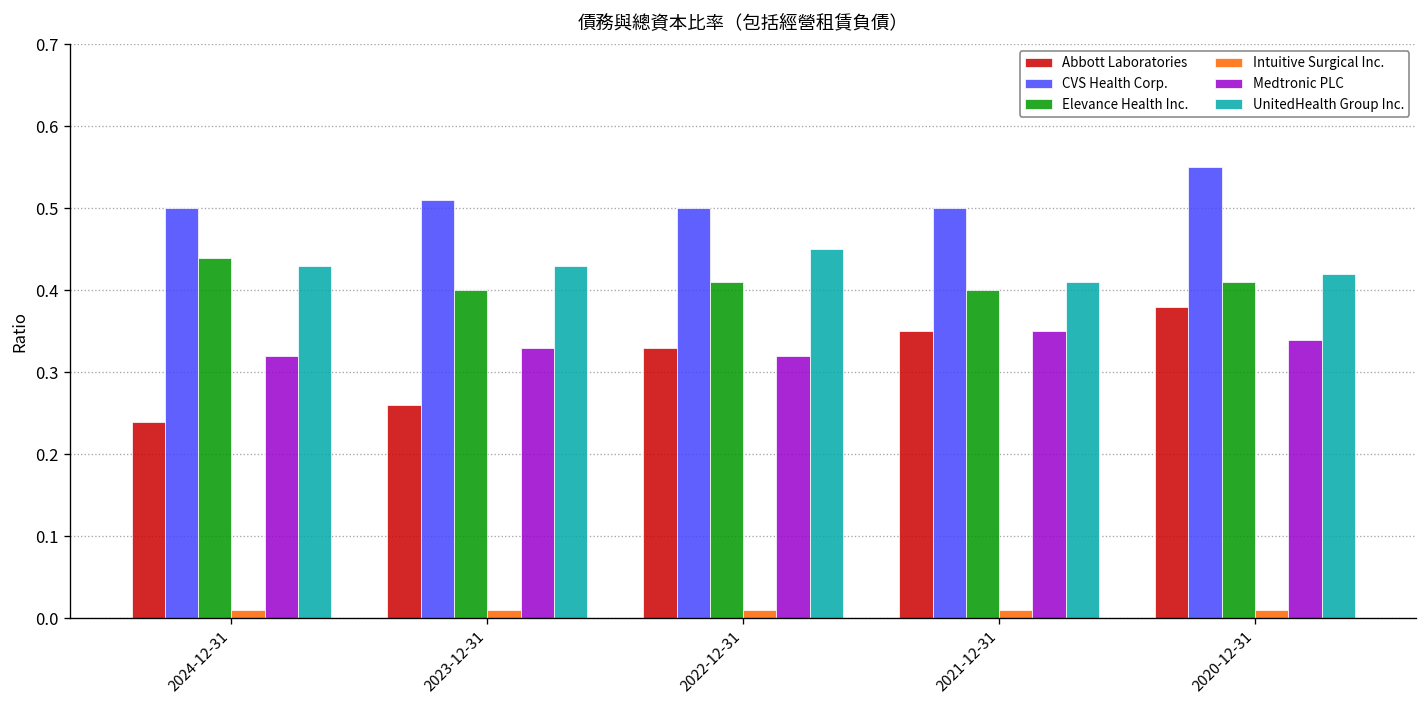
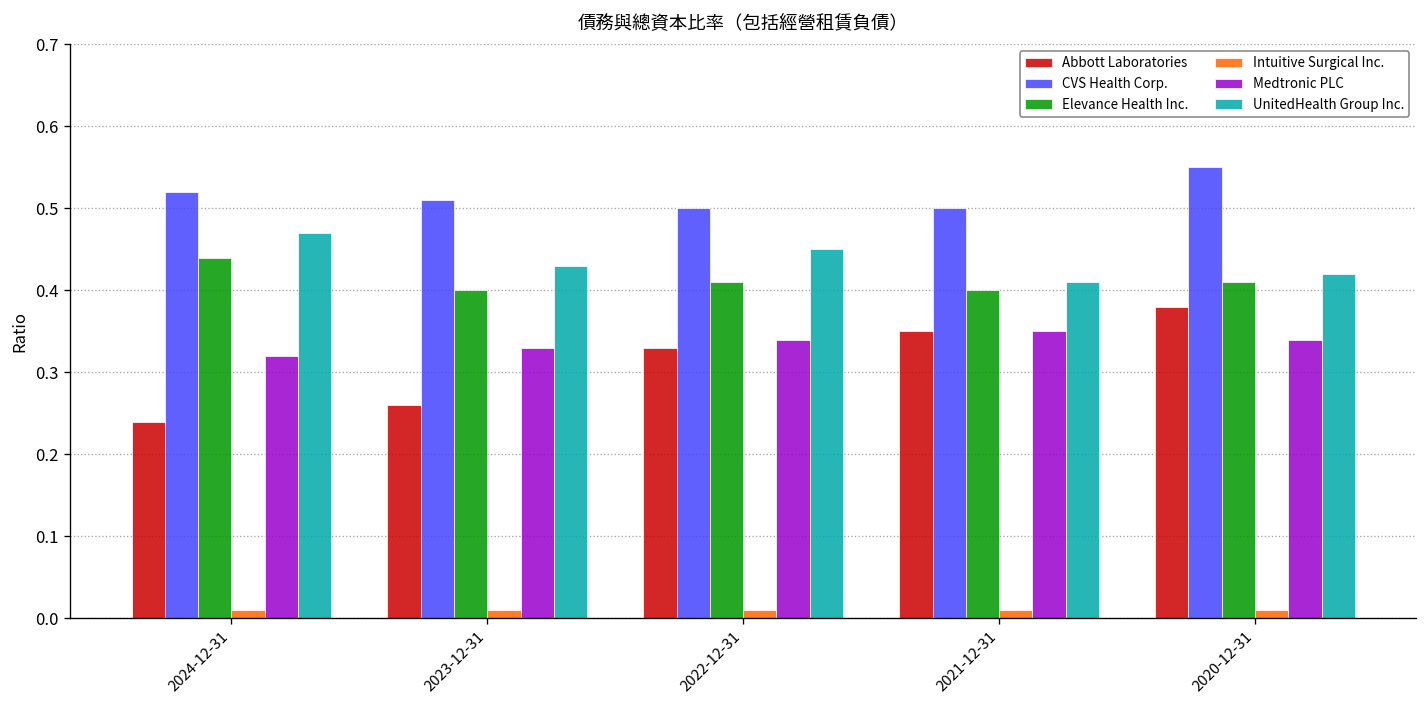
CVS Health Corp., 2024-12-31: 0.50 -> 0.52
UnitedHealth Group Inc., 2024-12-31: 0.43 -> 0.47
Medtronic PLC, 2022-12-31: 0.32 -> 0.34
